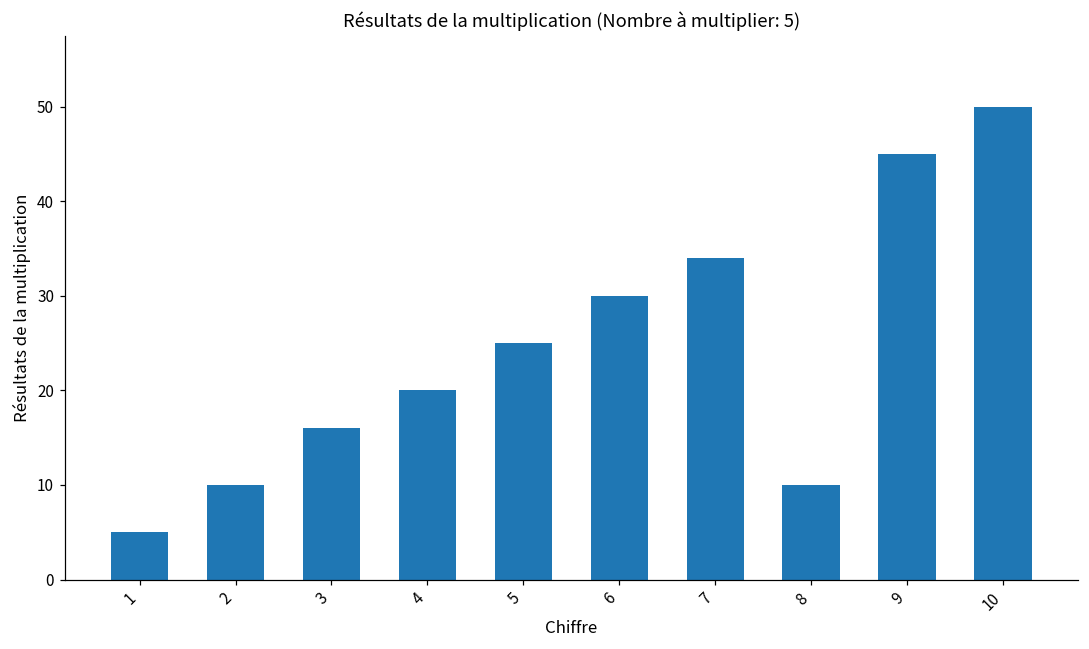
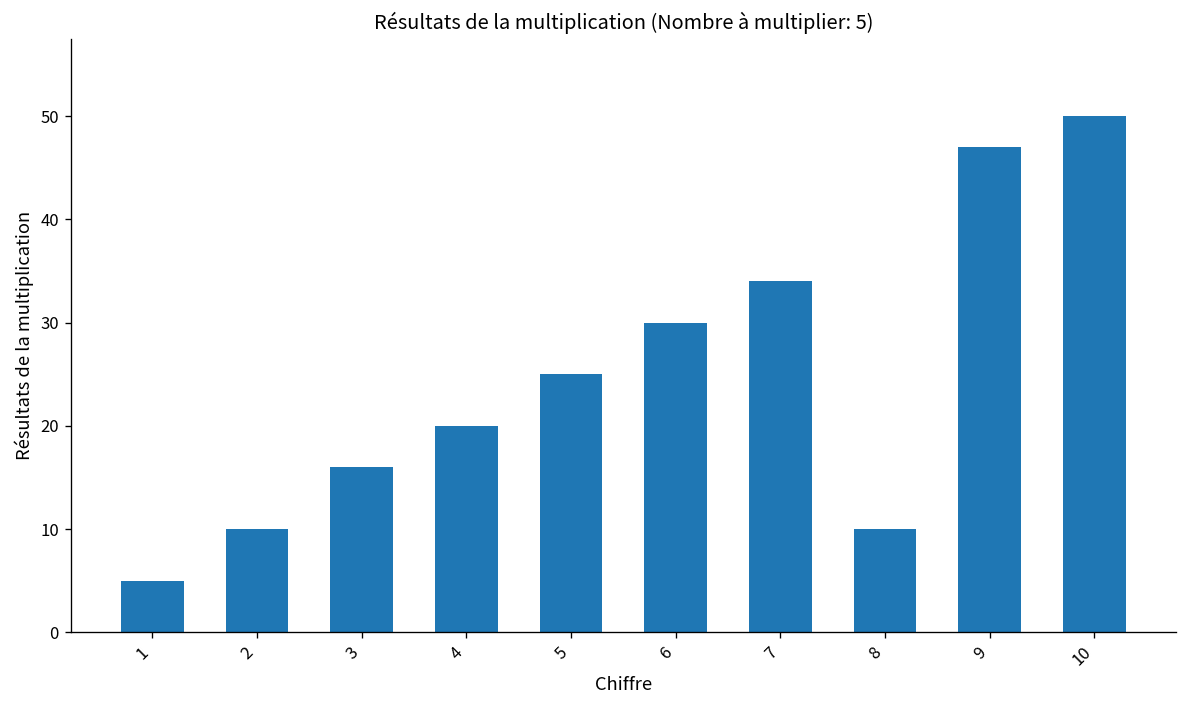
9: 45 -> 47
